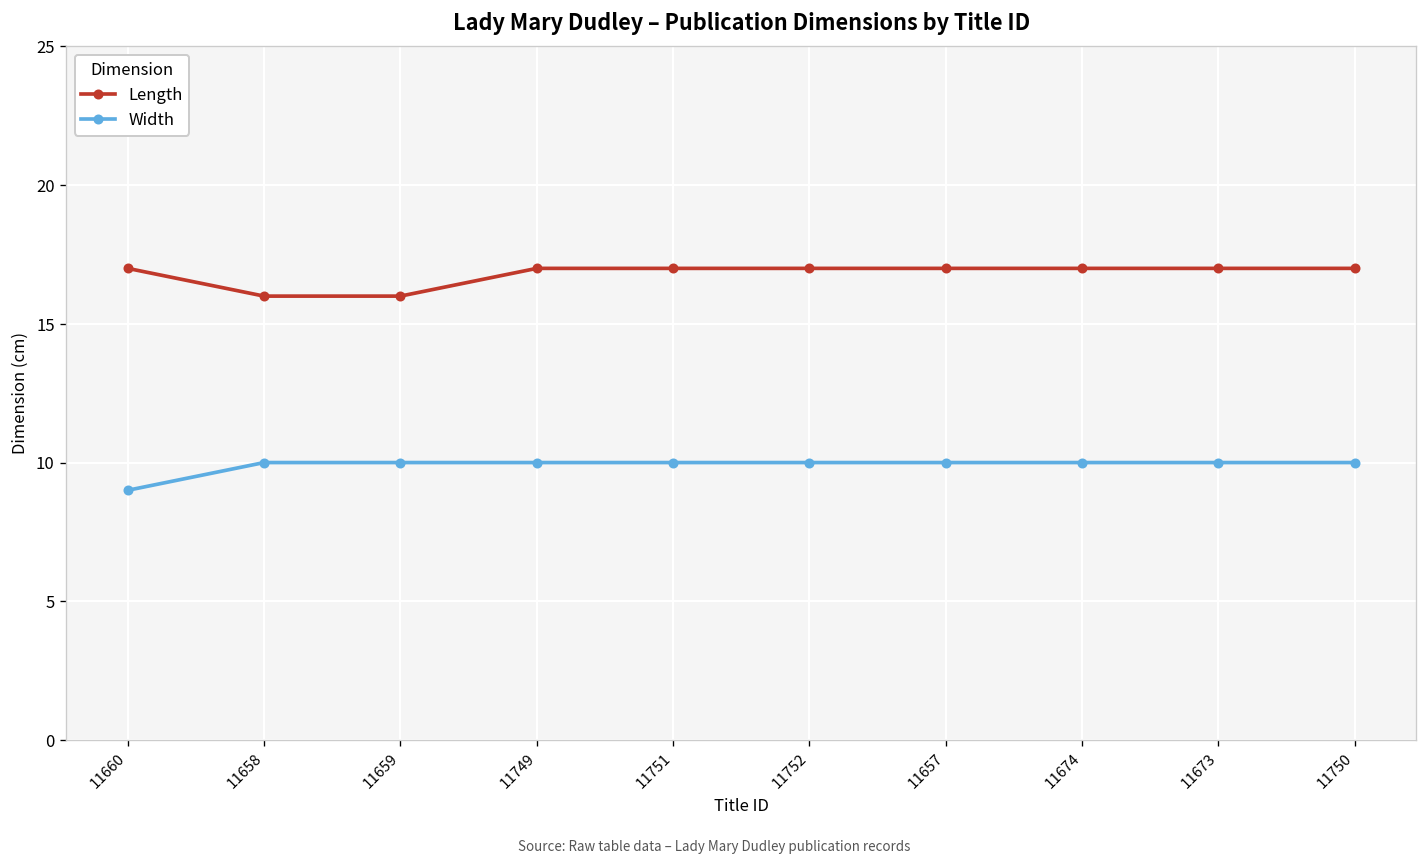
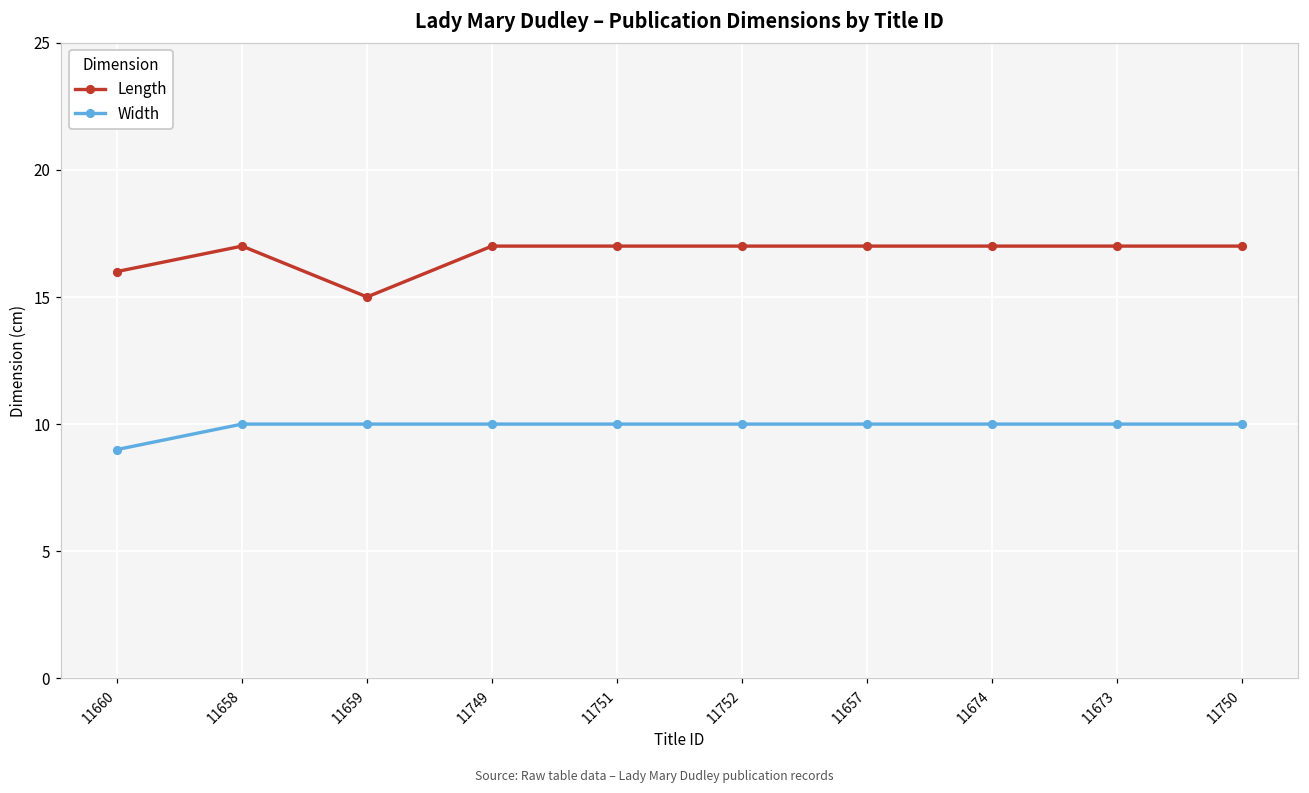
Length, 11660: 17 -> 16
Length, 11658: 16 -> 17
Length, 11659: 16 -> 15
